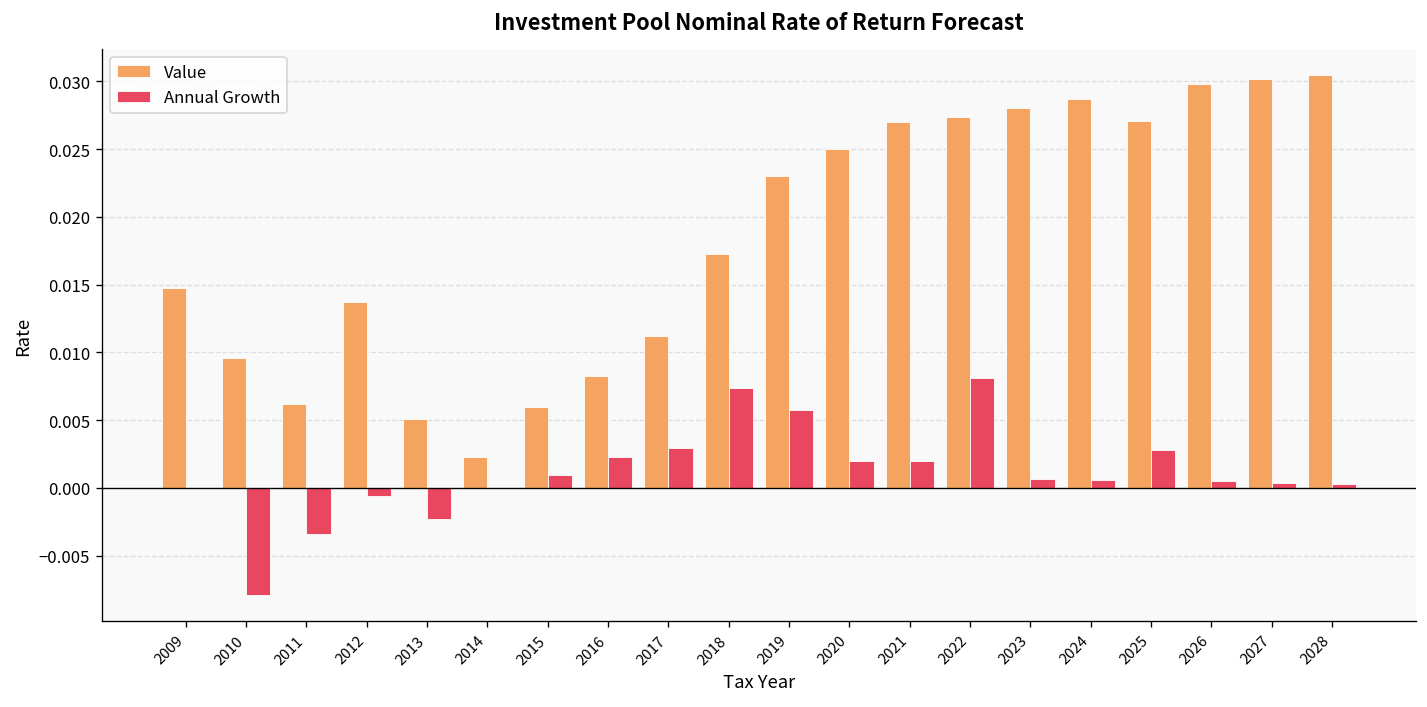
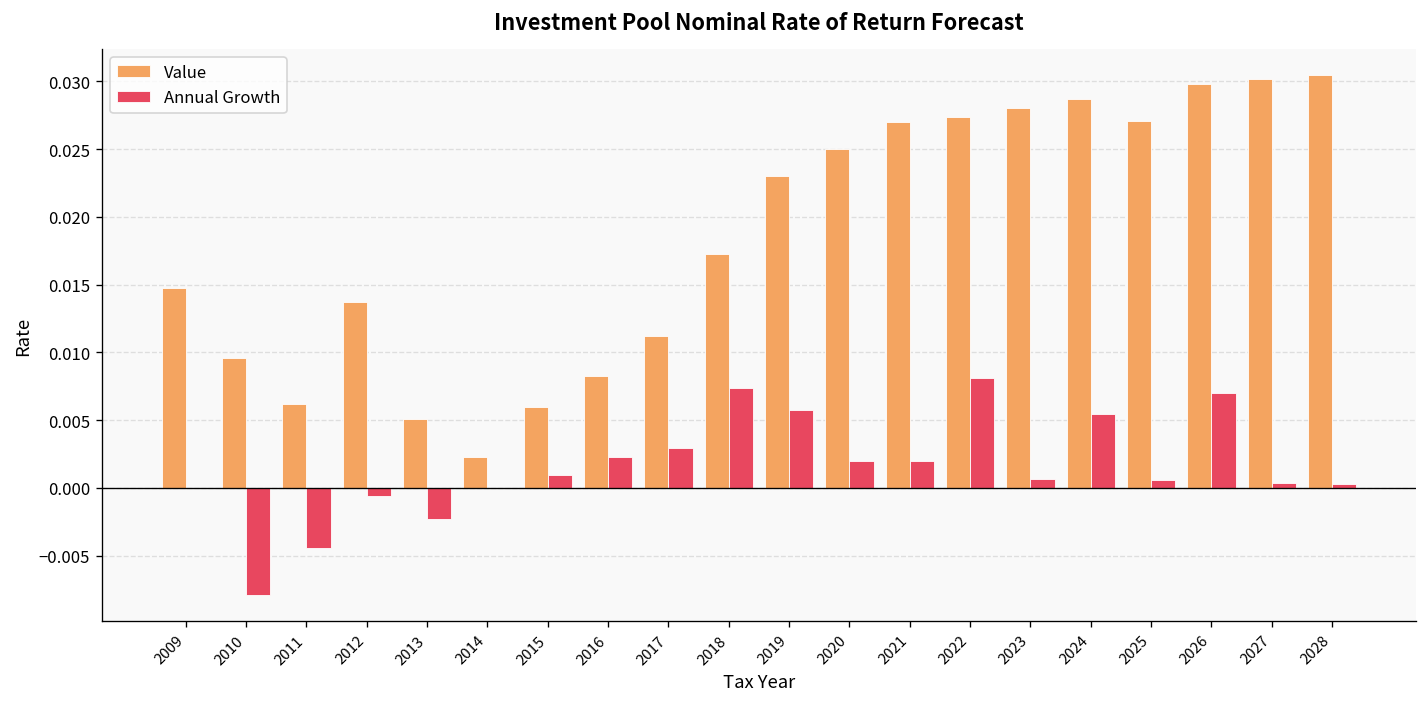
Annual Growth, 2011: -0.0034 -> -0.0045
Annual Growth, 2024: 0.0006 -> 0.0054
Annual Growth, 2025: 0.0028 -> 0.0006
Annual Growth, 2026: 0.0005 -> 0.0070
